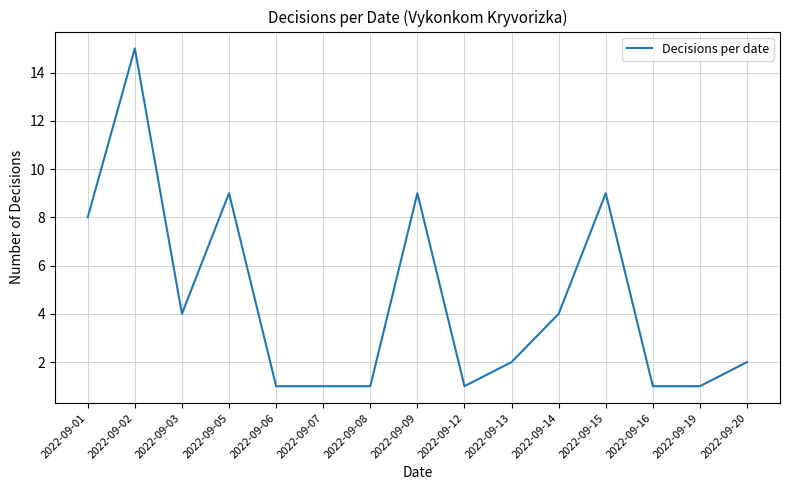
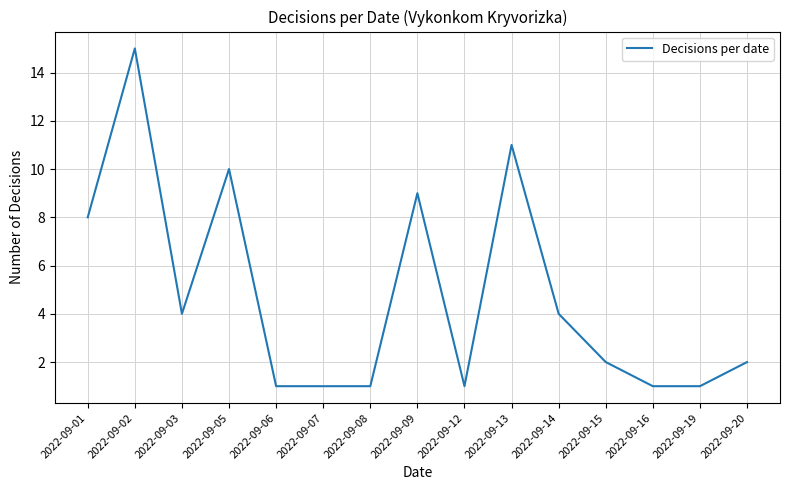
2022-09-05: 9 -> 10
2022-09-13: 2 -> 11
2022-09-15: 9 -> 2
